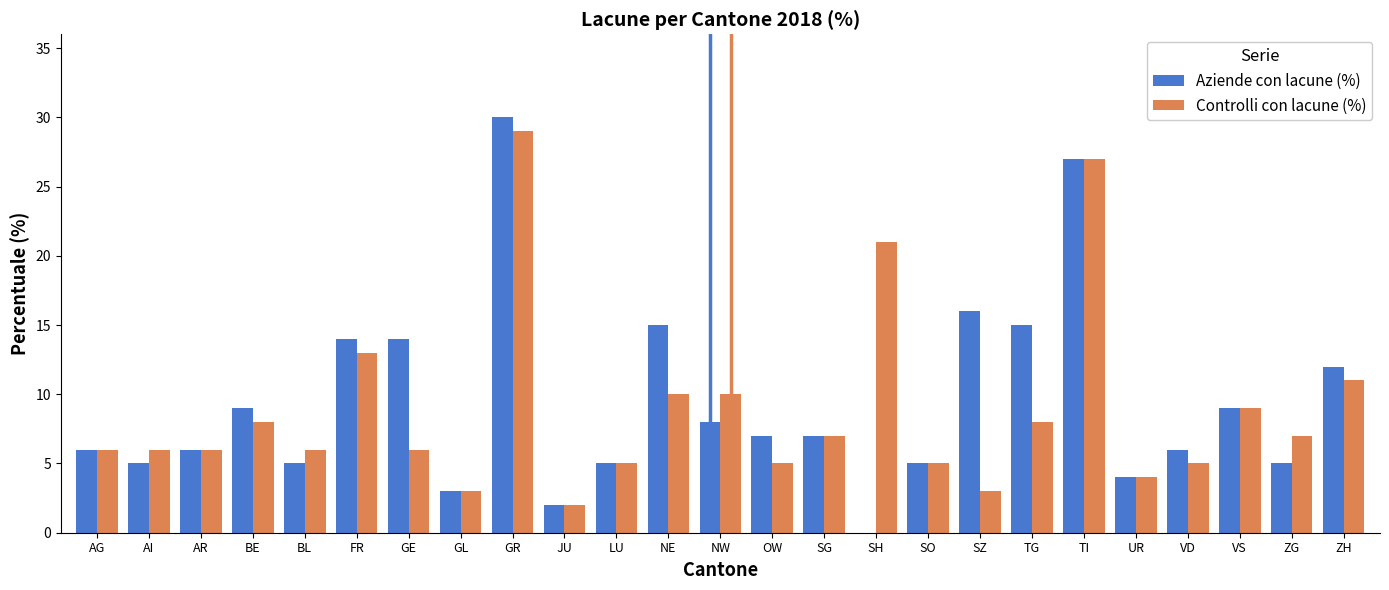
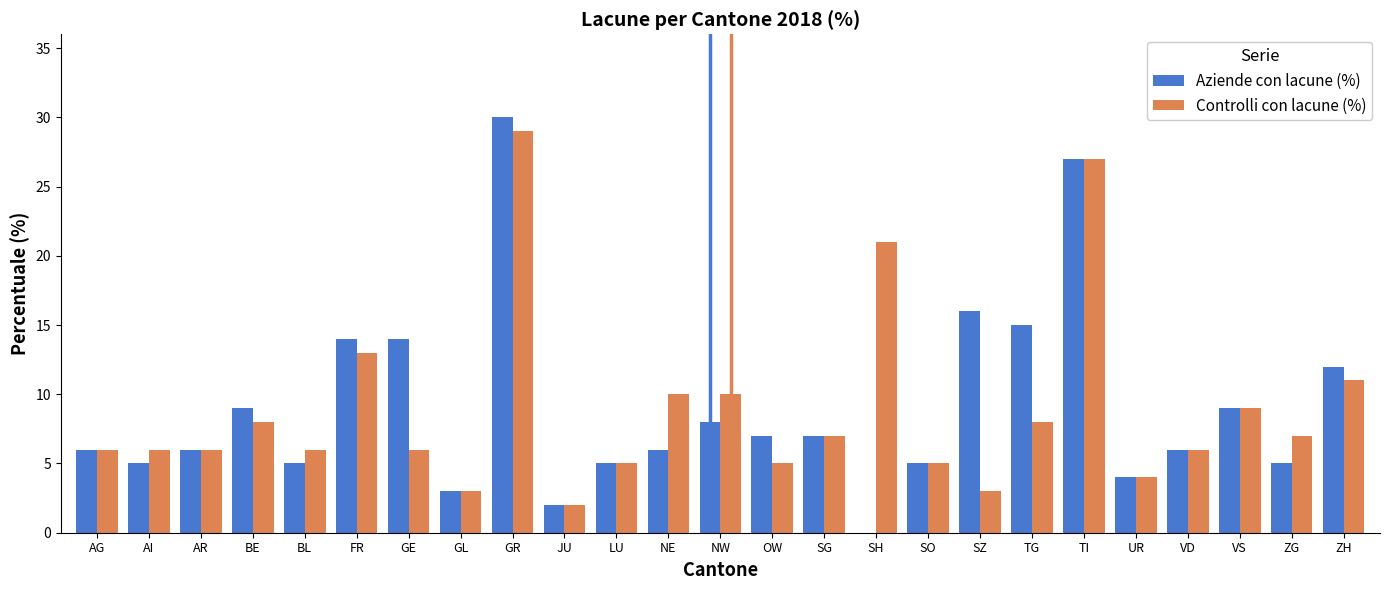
Aziende con lacune (%), NE: 15 -> 6
Controlli con lacune (%), VD: 5 -> 6
